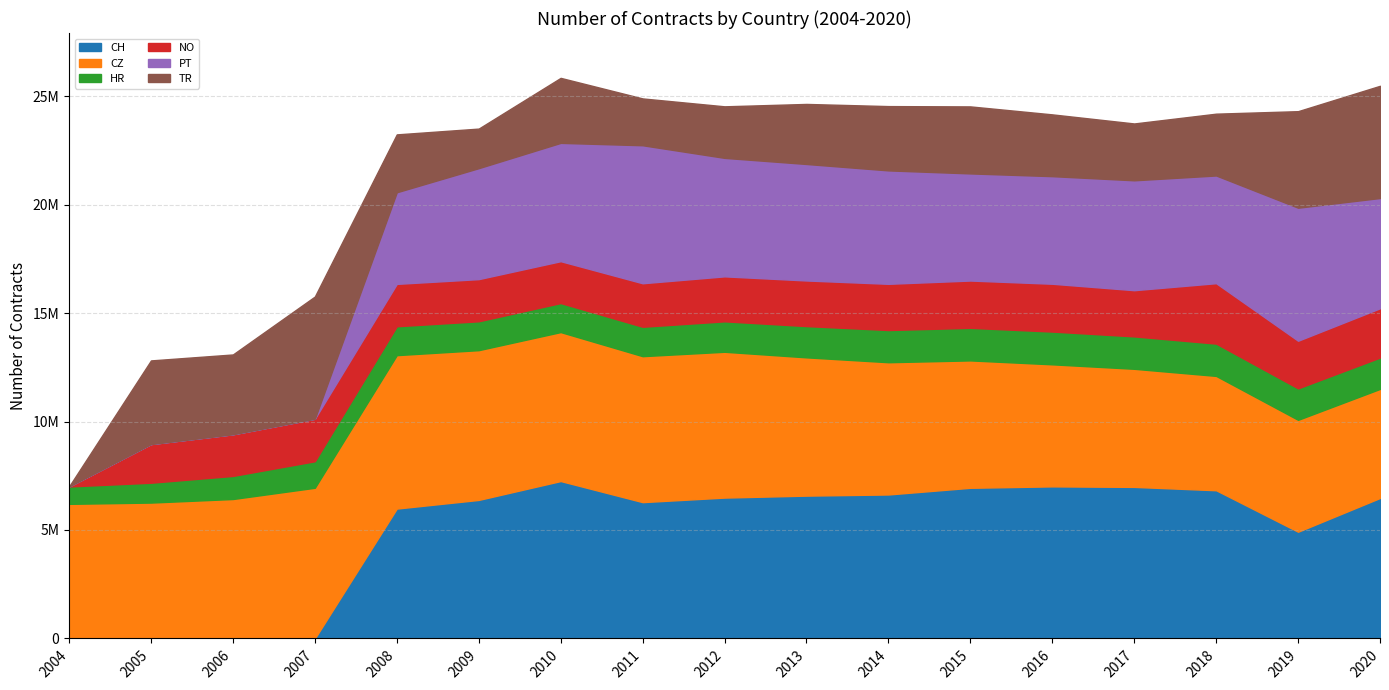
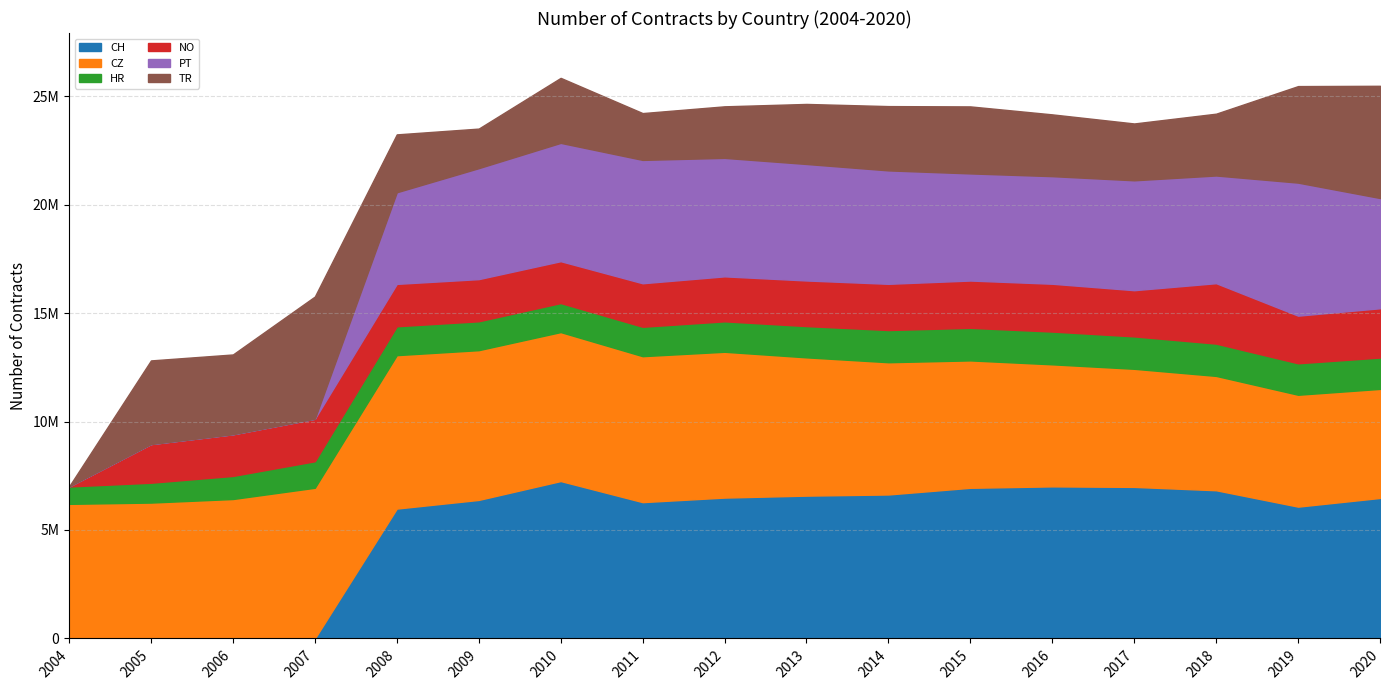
PT, 2011: 6400000 -> 5700000
CH, 2019: 4900000 -> 6100000
